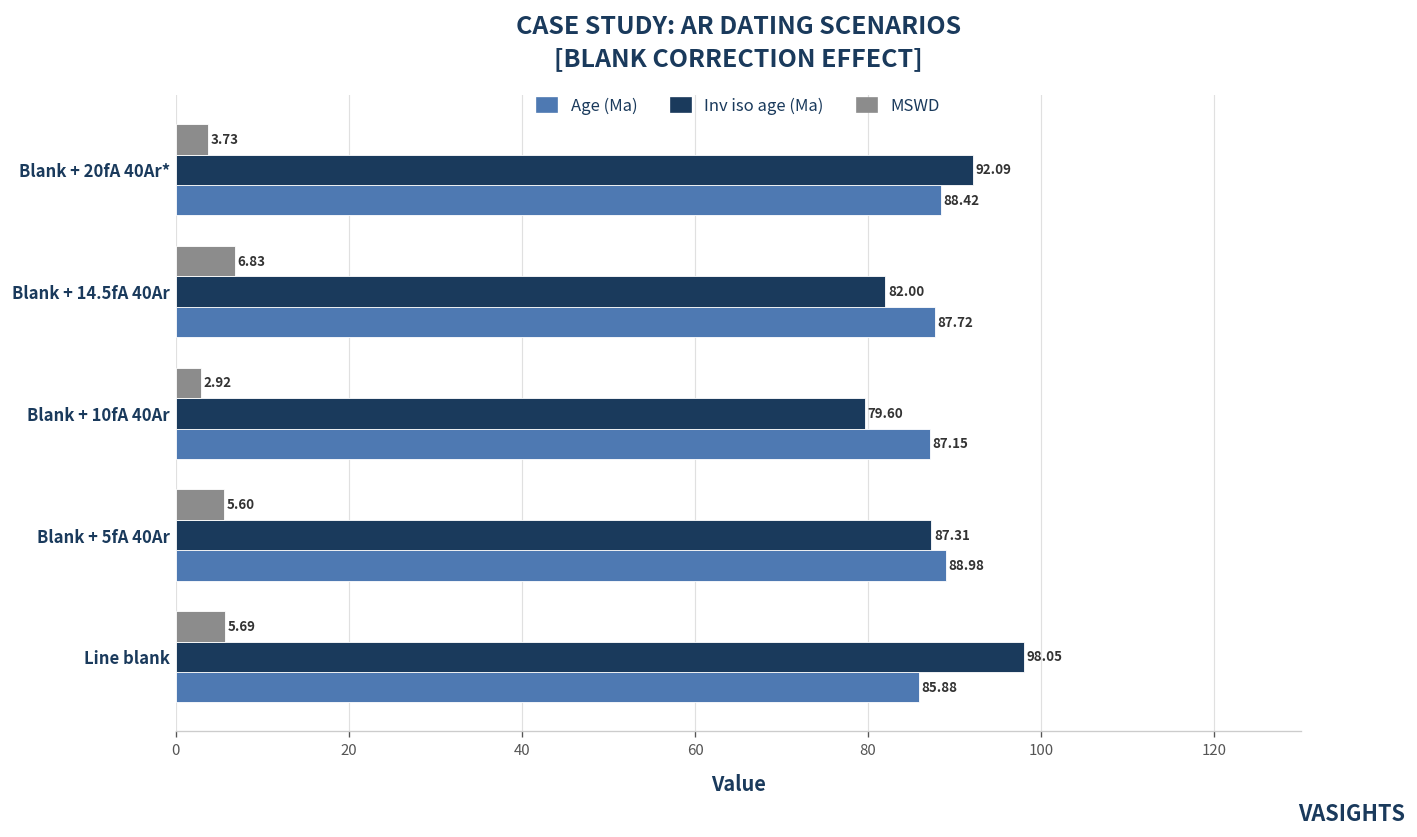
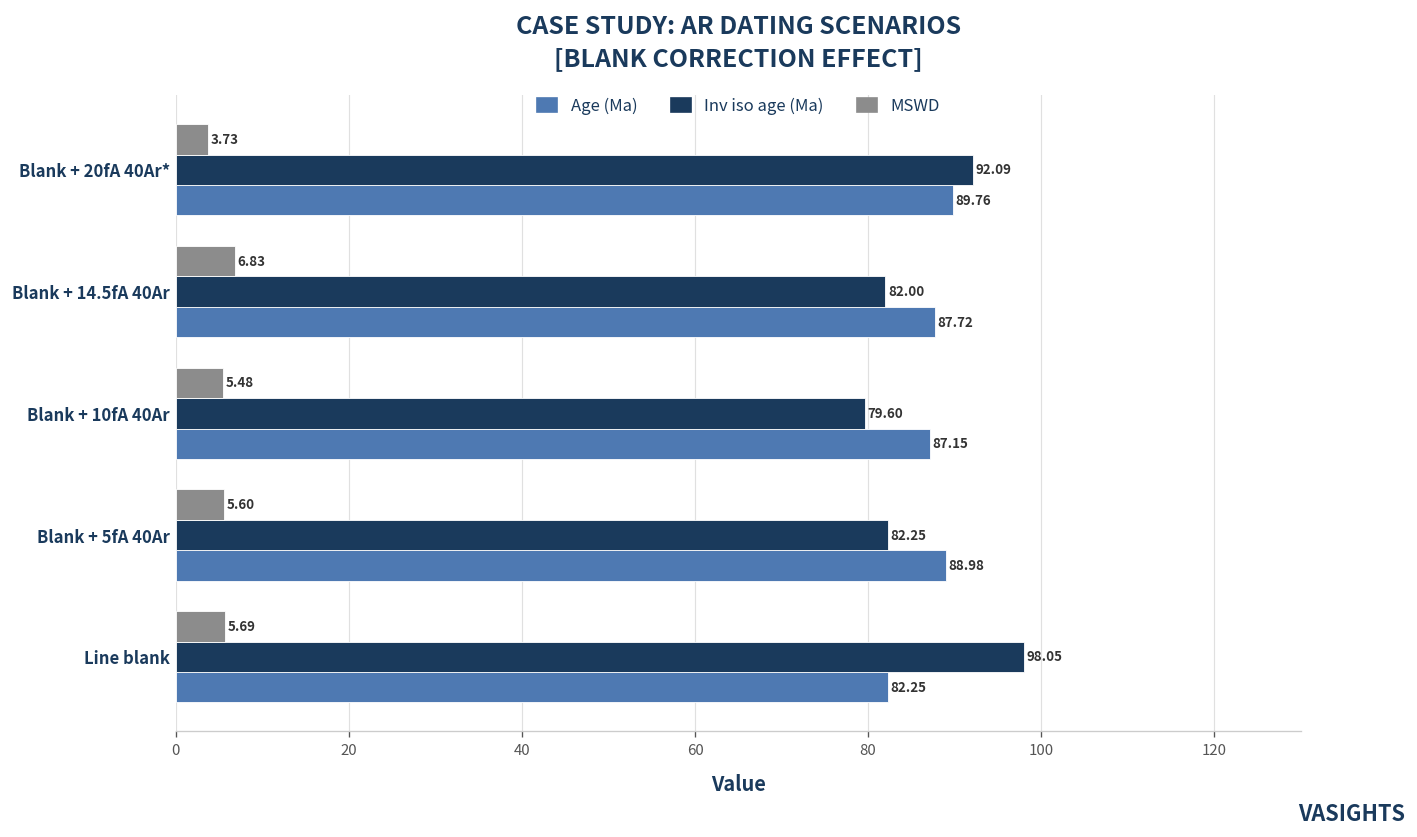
Age (Ma), Blank + 20fA 40Ar*: 88.42 -> 89.76
MSWD, Blank + 10fA 40Ar: 2.92 -> 5.48
Inv iso age (Ma), Blank + 5fA 40Ar: 87.31 -> 82.25
Age (Ma), Line blank: 85.88 -> 82.25
